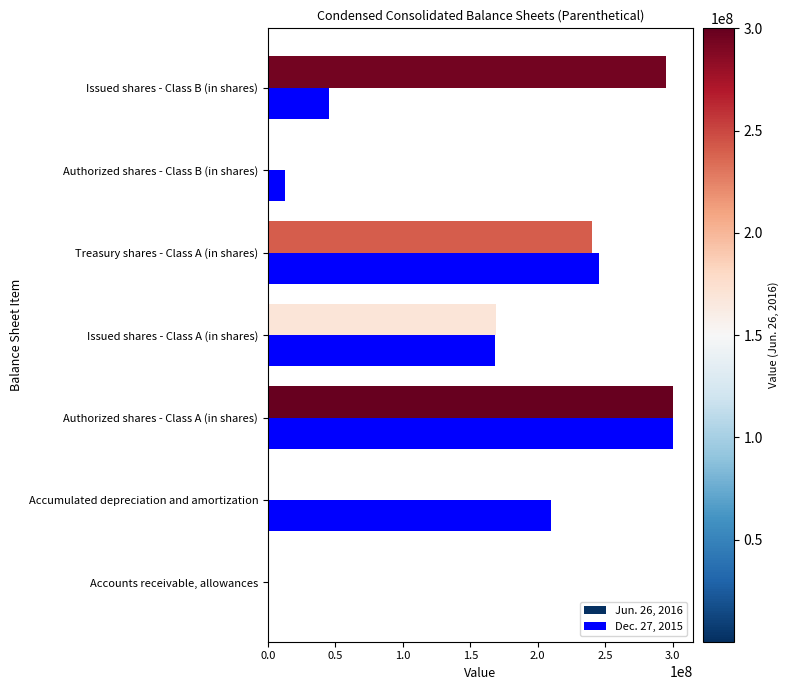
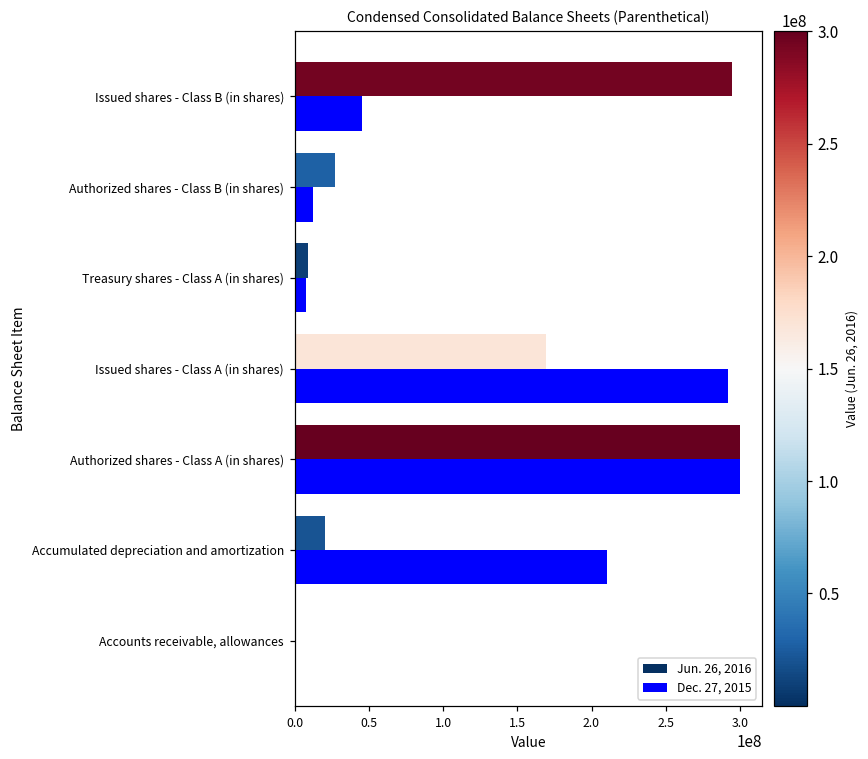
Jun. 26, 2016, Authorized shares - Class B (in shares): 1000000 -> 27000000
Jun. 26, 2016, Treasury shares - Class A (in shares): 240000000 -> 9000000
Dec. 27, 2015, Treasury shares - Class A (in shares): 245000000 -> 8000000
Dec. 27, 2015, Issued shares - Class A (in shares): 168000000 -> 292000000
Jun. 26, 2016, Accumulated depreciation and amortization: 1000000 -> 20000000
